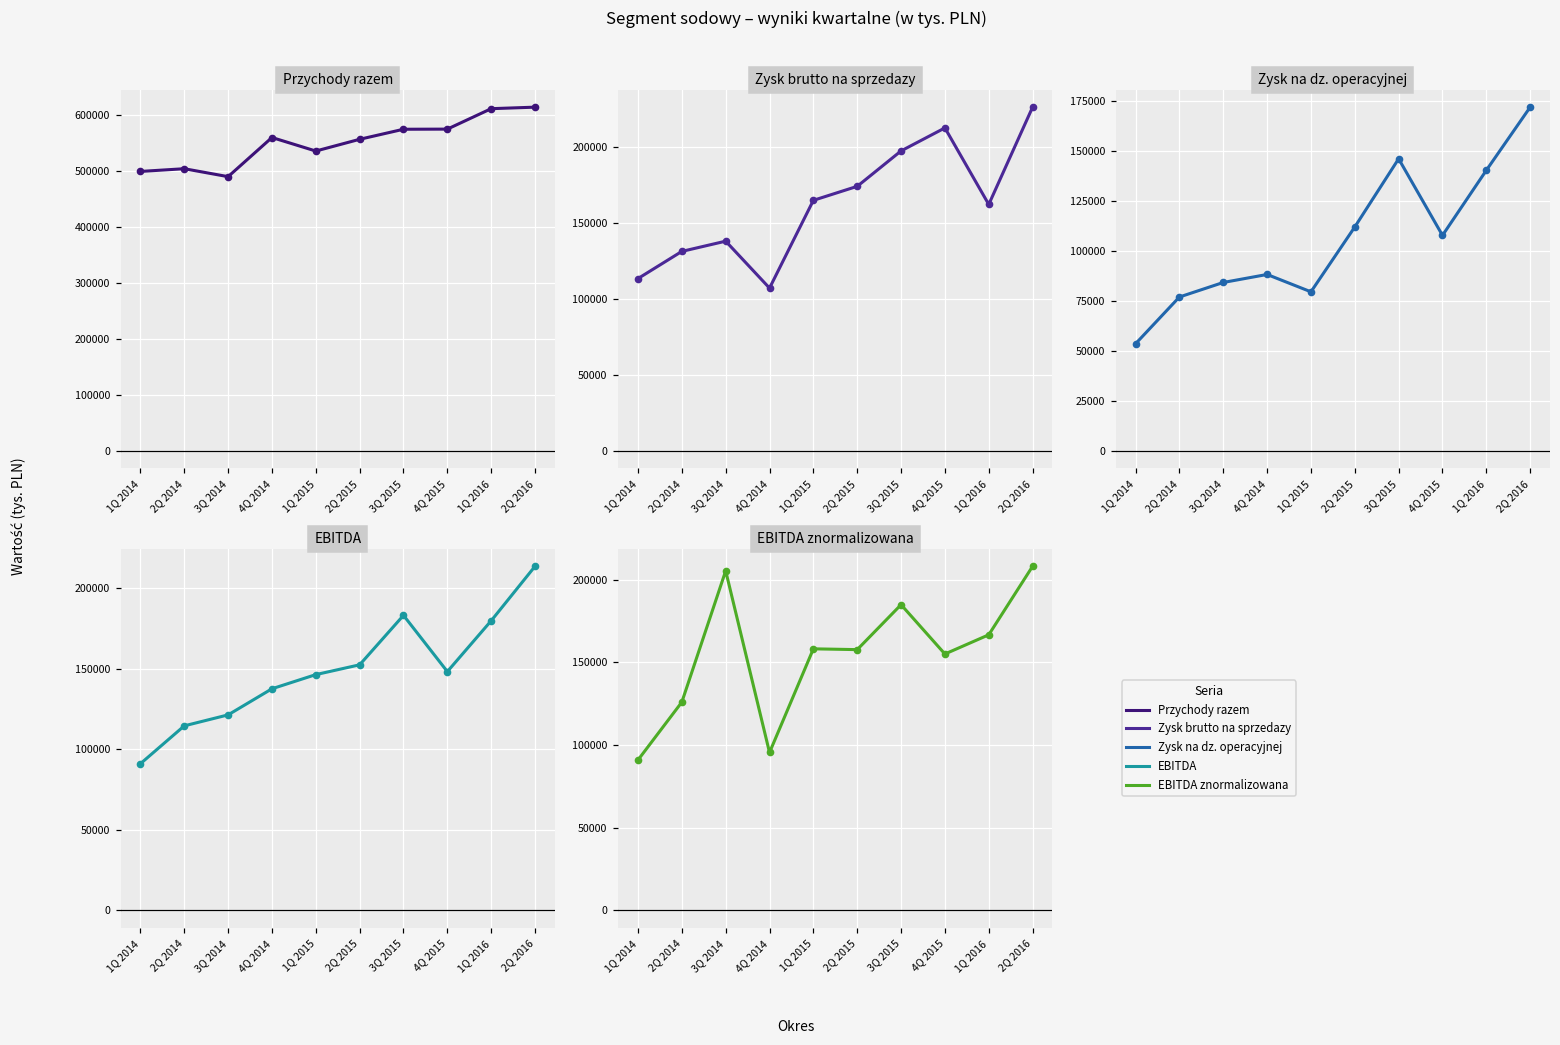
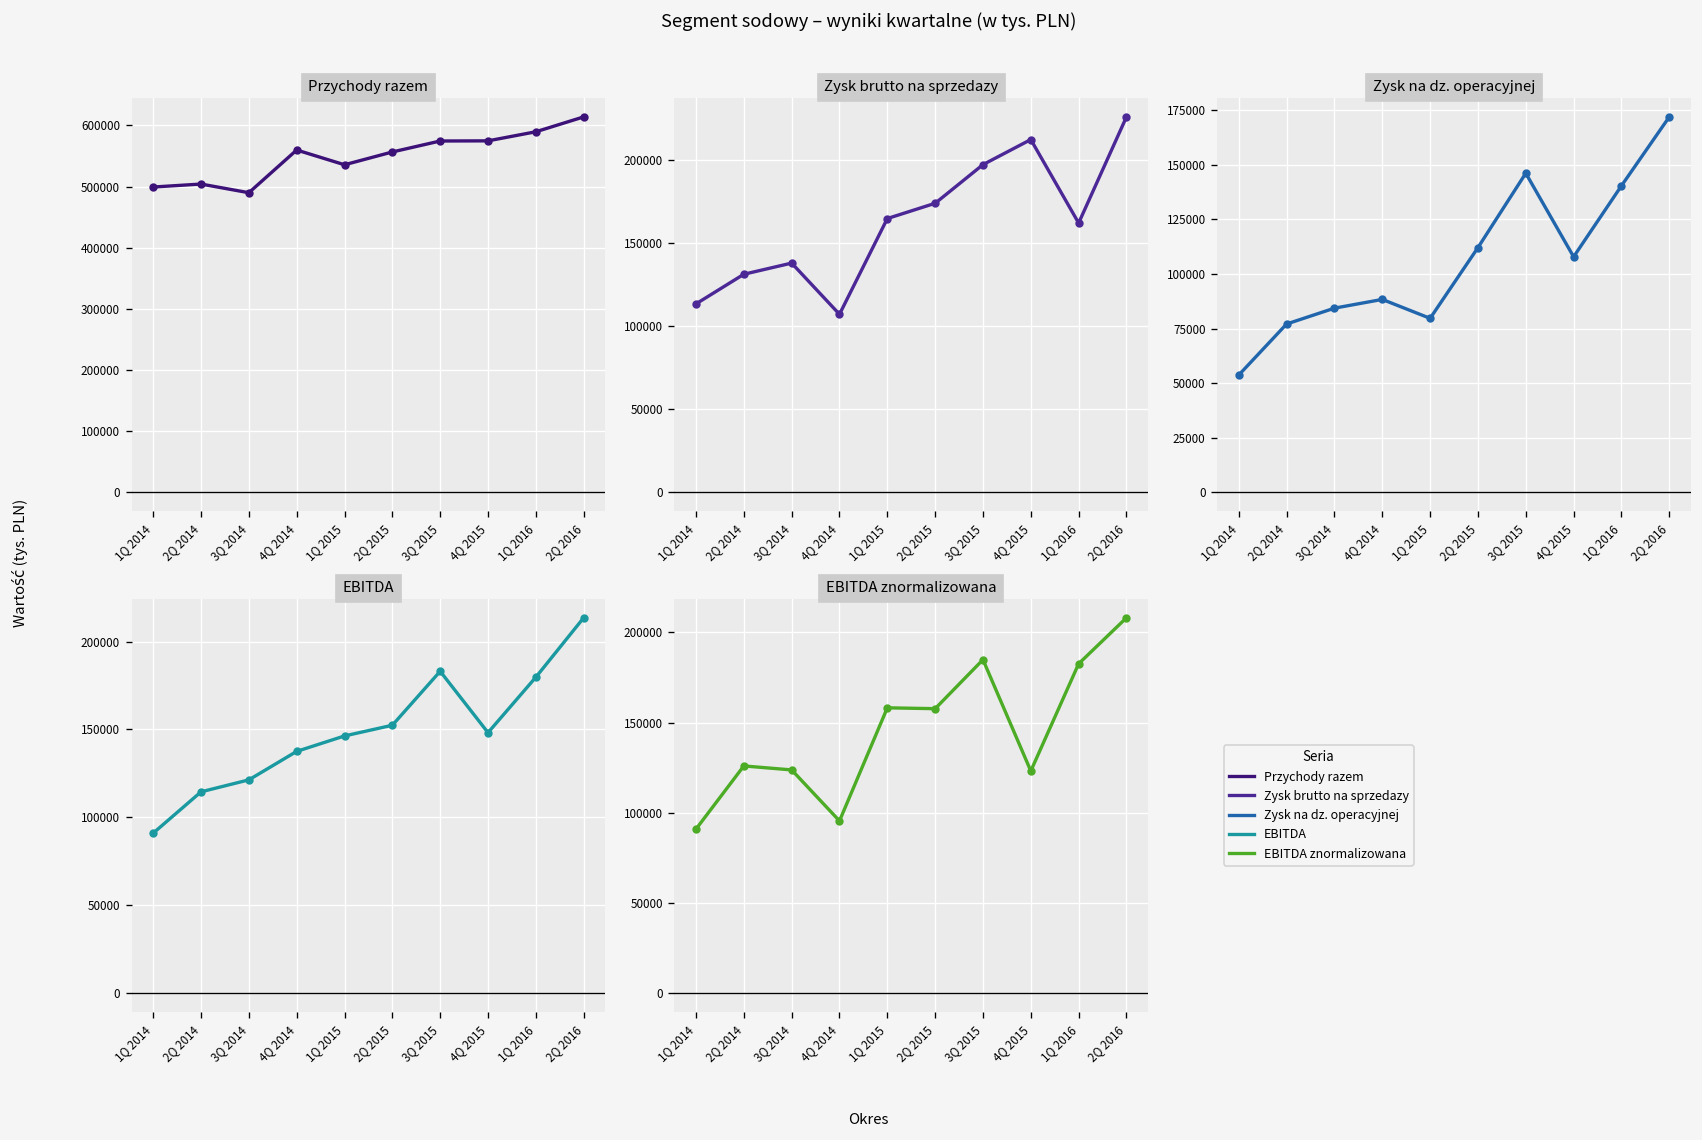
Przychody razem, 1Q 2016: 610000 -> 590000
EBITDA znormalizowana, 3Q 2014: 205000 -> 124000
EBITDA znormalizowana, 4Q 2015: 155000 -> 123000
EBITDA znormalizowana, 1Q 2016: 167000 -> 183000
